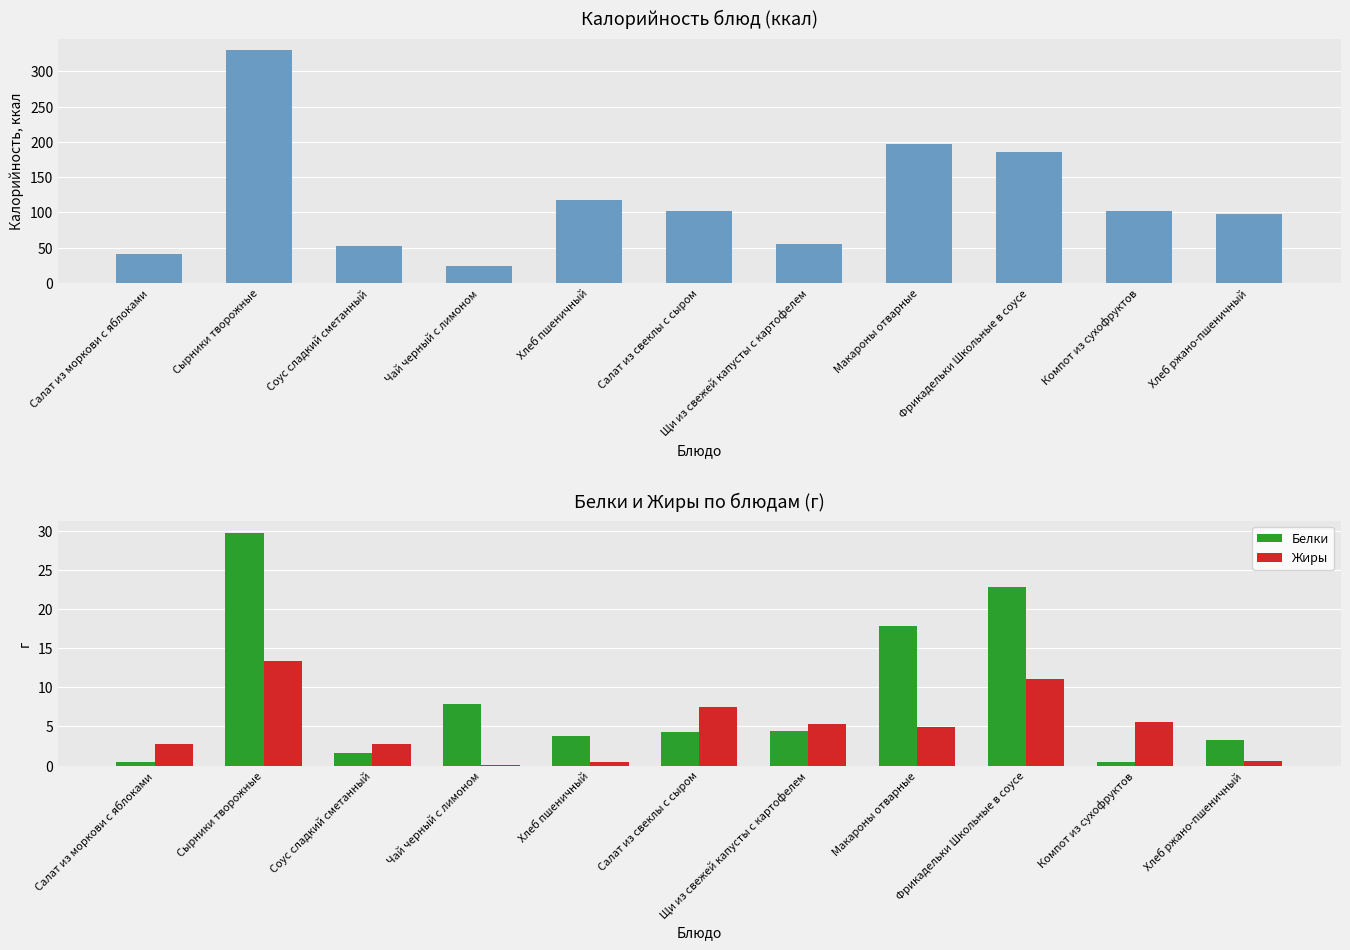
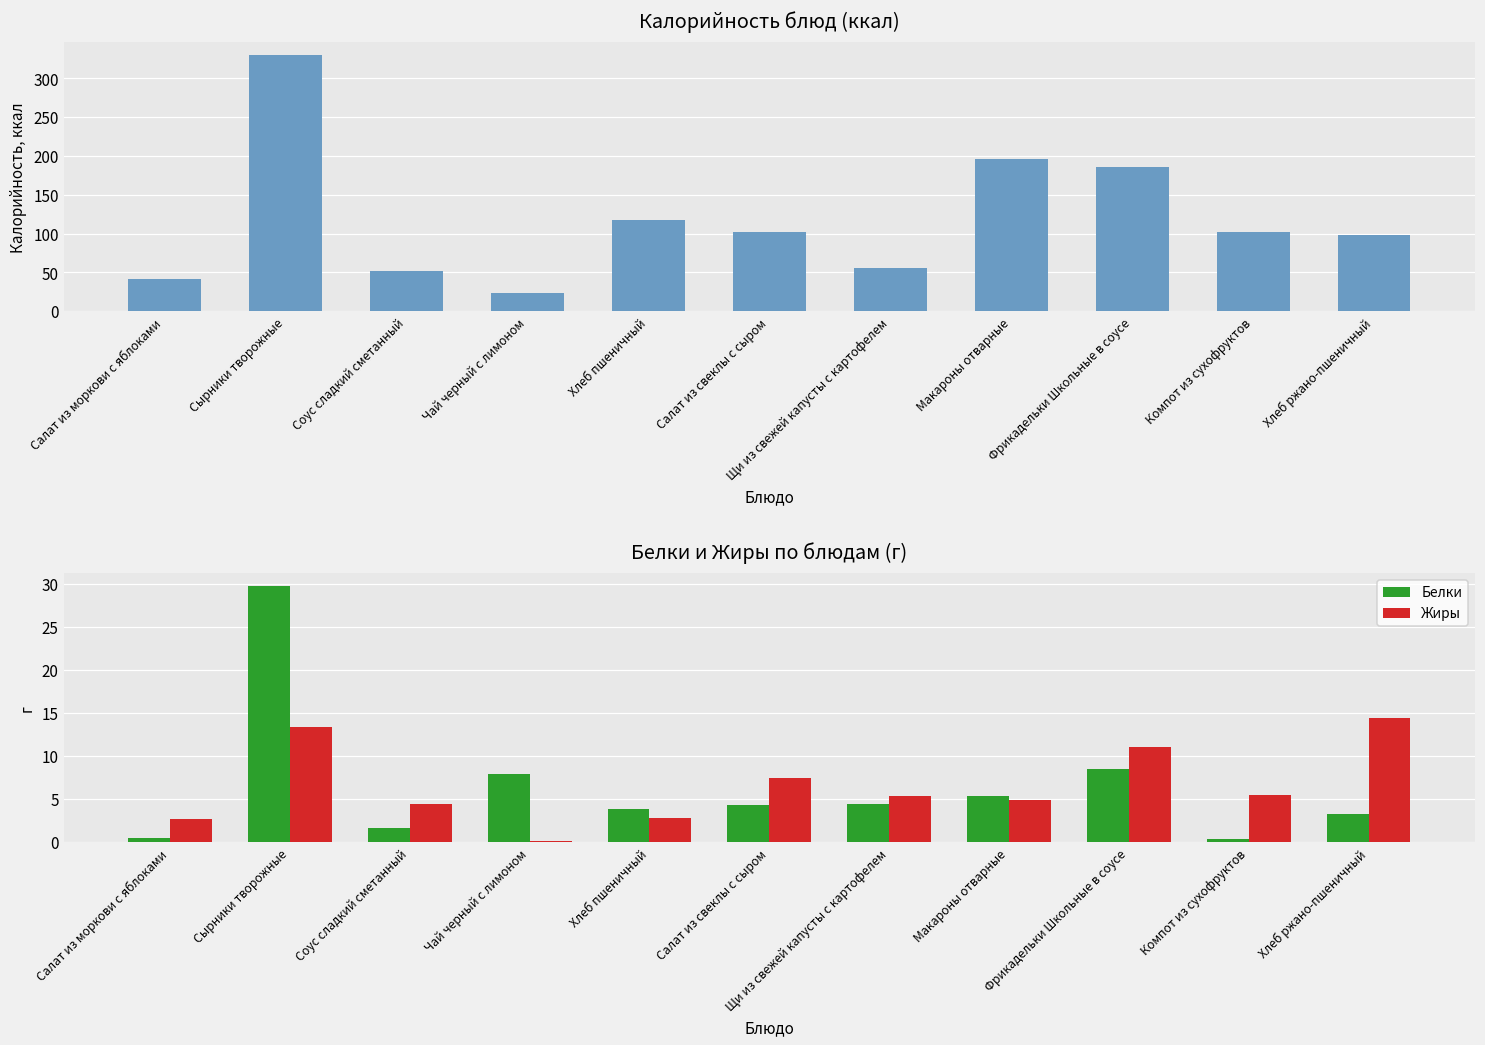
Белки и Жиры по блюдам (г), Жиры, Соус сладкий сметанный: 3 -> 4
Белки и Жиры по блюдам (г), Жиры, Хлеб пшеничный: 0 -> 3
Белки и Жиры по блюдам (г), Белки, Макароны отварные: 18 -> 5
Белки и Жиры по блюдам (г), Белки, Фрикадельки Школьные в соусе: 23 -> 9
Белки и Жиры по блюдам (г), Жиры, Хлеб ржано-пшеничный: 1 -> 14
